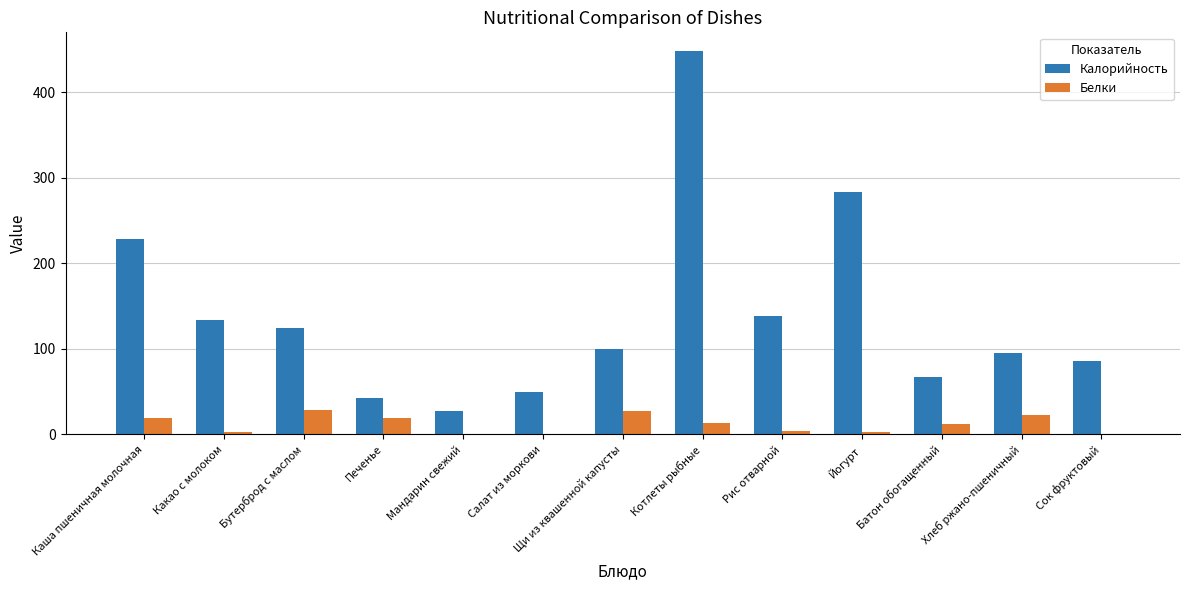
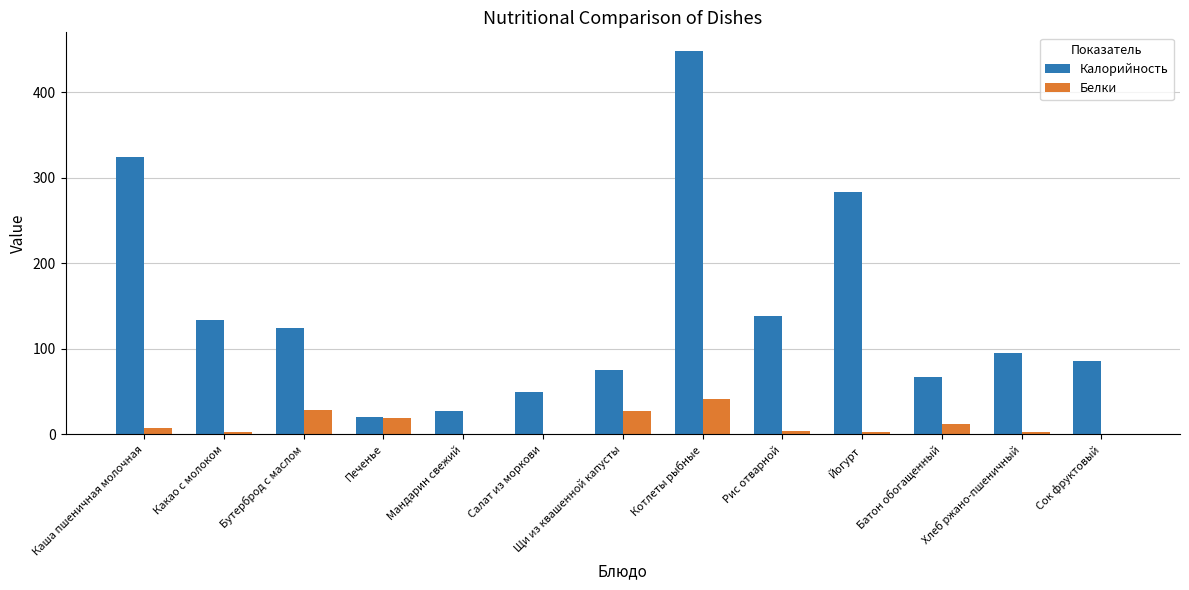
Калорийность, Каша пшеничная молочная: 230 -> 320
Белки, Каша пшеничная молочная: 20 -> 10
Калорийность, Печенье: 40 -> 20
Калорийность, Щи из квашенной капусты: 100 -> 80
Белки, Котлеты рыбные: 10 -> 40
Белки, Хлеб ржано-пшеничный: 20 -> 0
